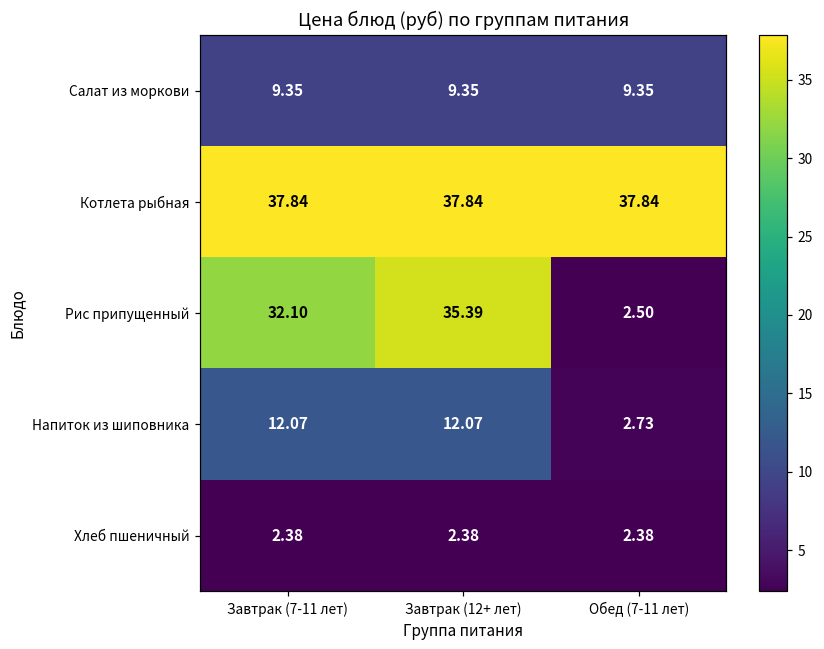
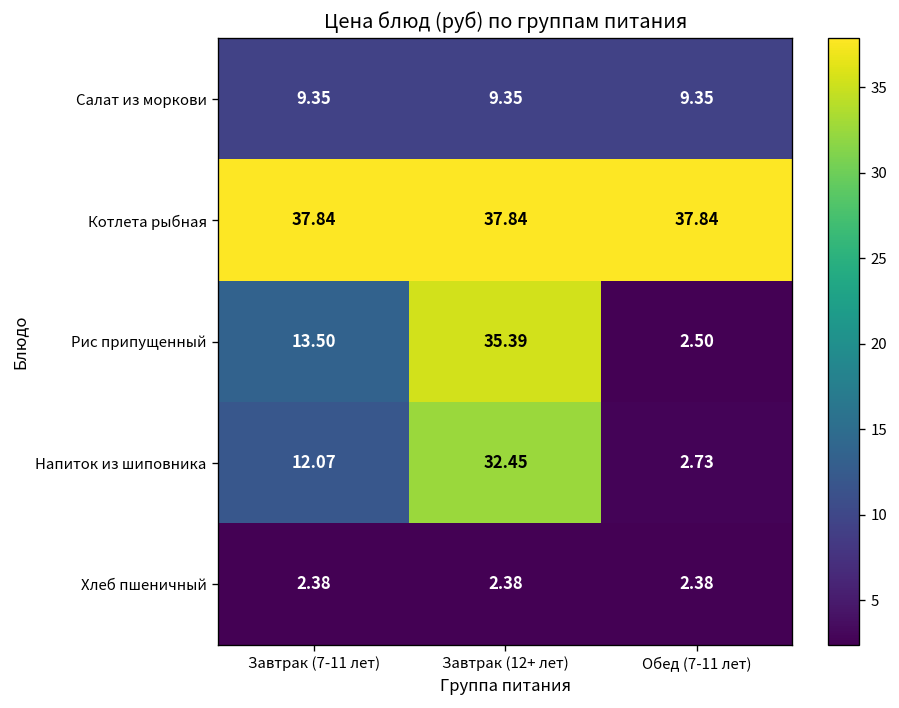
Рис припущенный, Завтрак (7-11 лет): 32.10 -> 13.50
Напиток из шиповника, Завтрак (12+ лет): 12.07 -> 32.45
